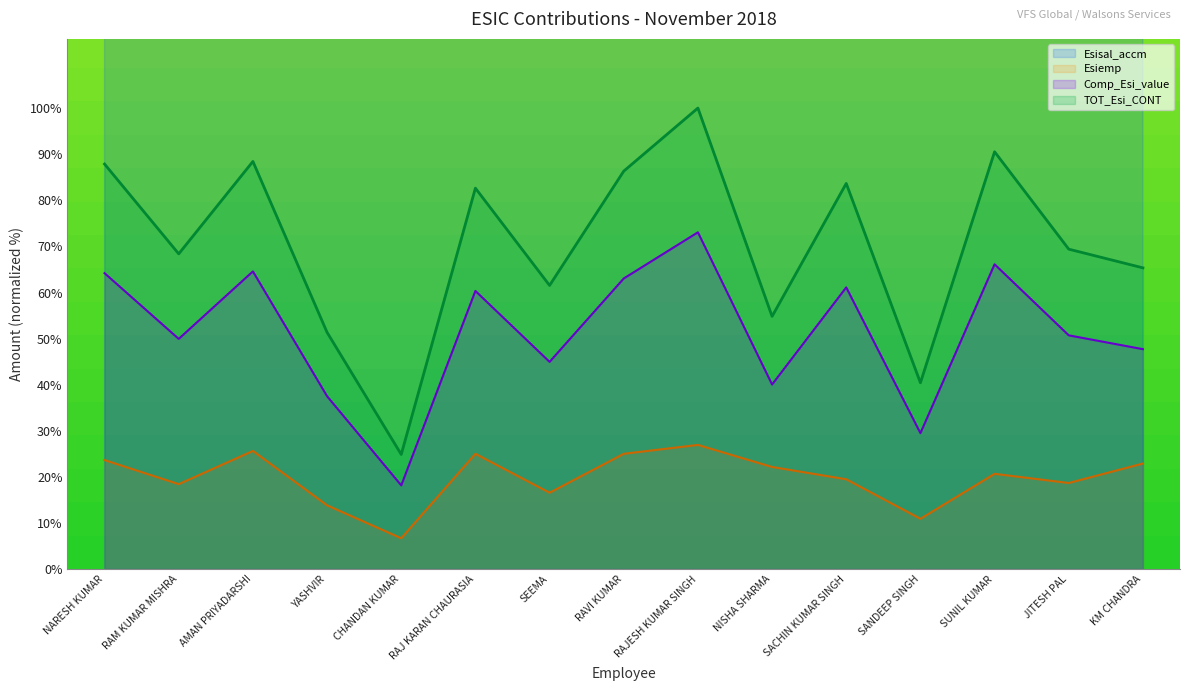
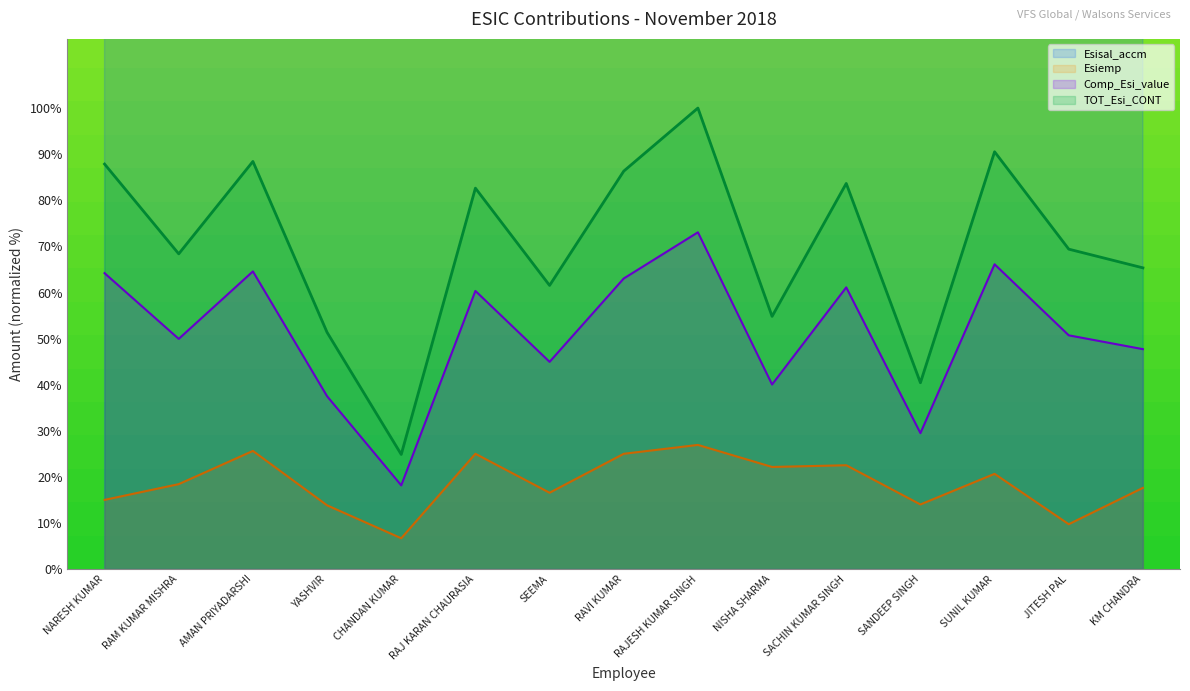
Esiemp, NARESH KUMAR: 24% -> 15%
Esiemp, SACHIN KUMAR SINGH: 19% -> 23%
Esiemp, SANDEEP SINGH: 11% -> 14%
Esiemp, JITESH PAL: 19% -> 10%
Esiemp, KM CHANDRA: 23% -> 18%
